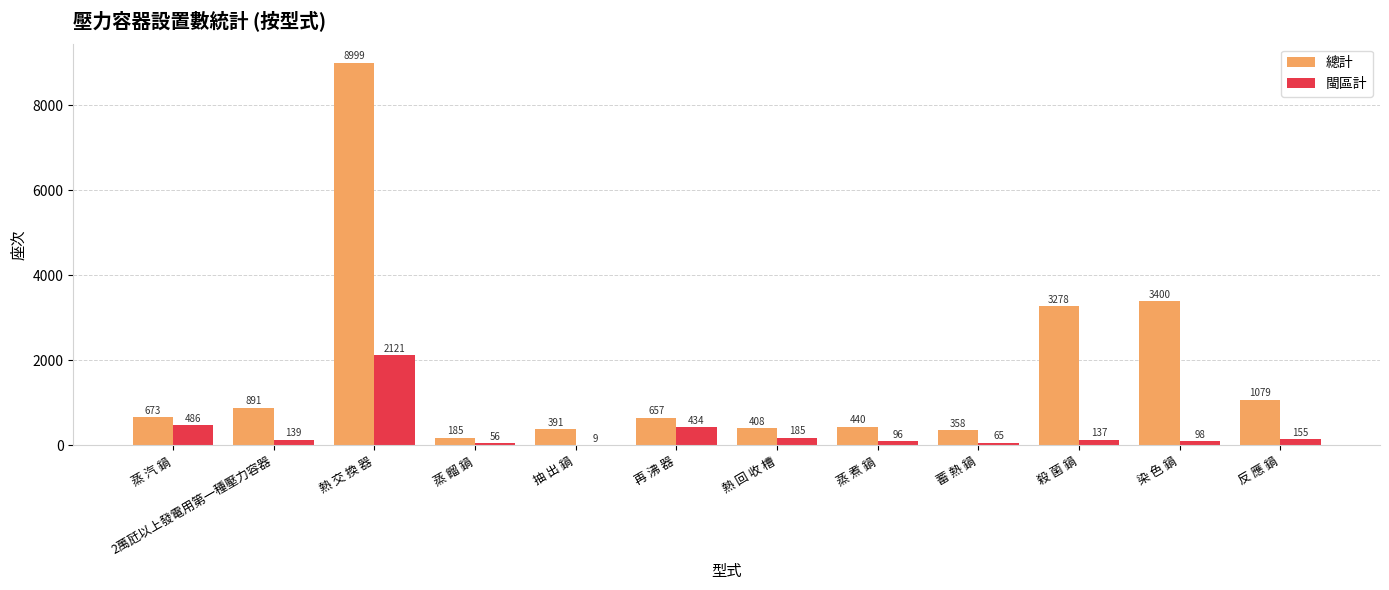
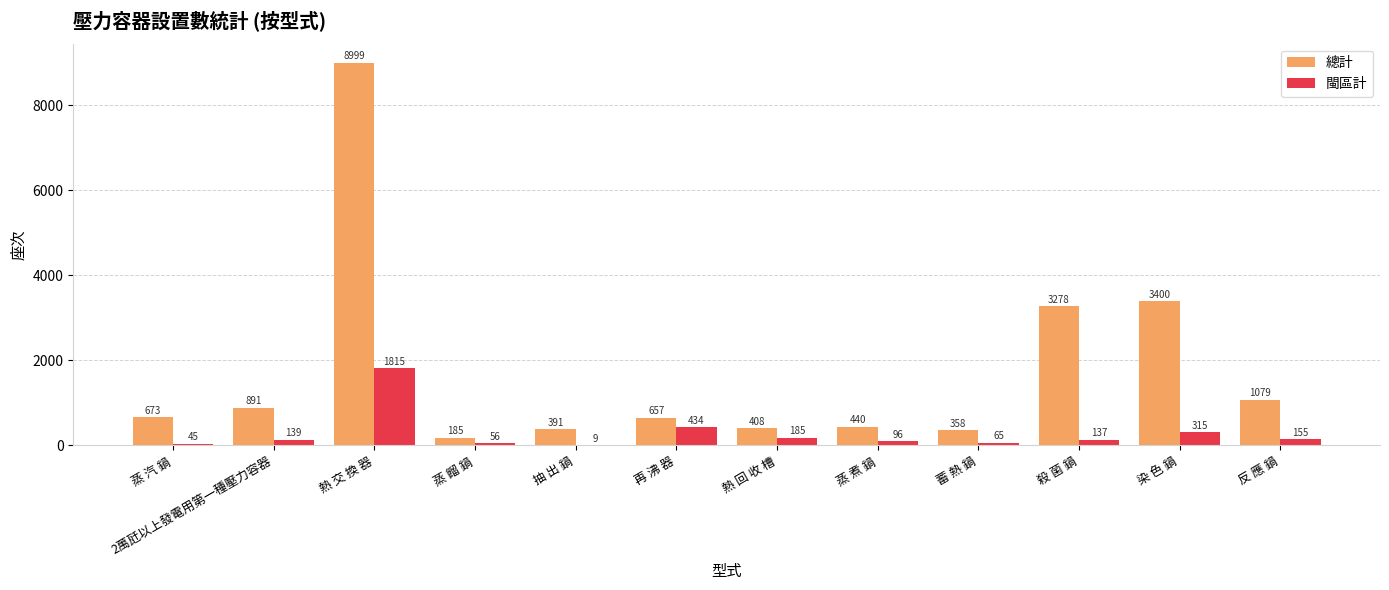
閩區計, 蒸 汽 鍋: 486 -> 45
閩區計, 熱 交 換 器: 2121 -> 1815
閩區計, 染 色 鍋: 98 -> 315
